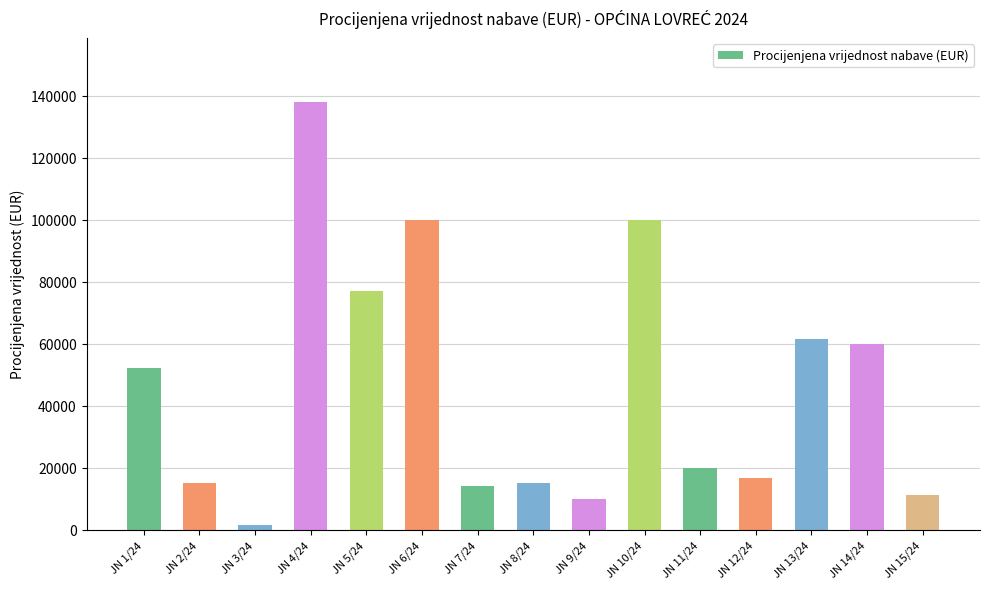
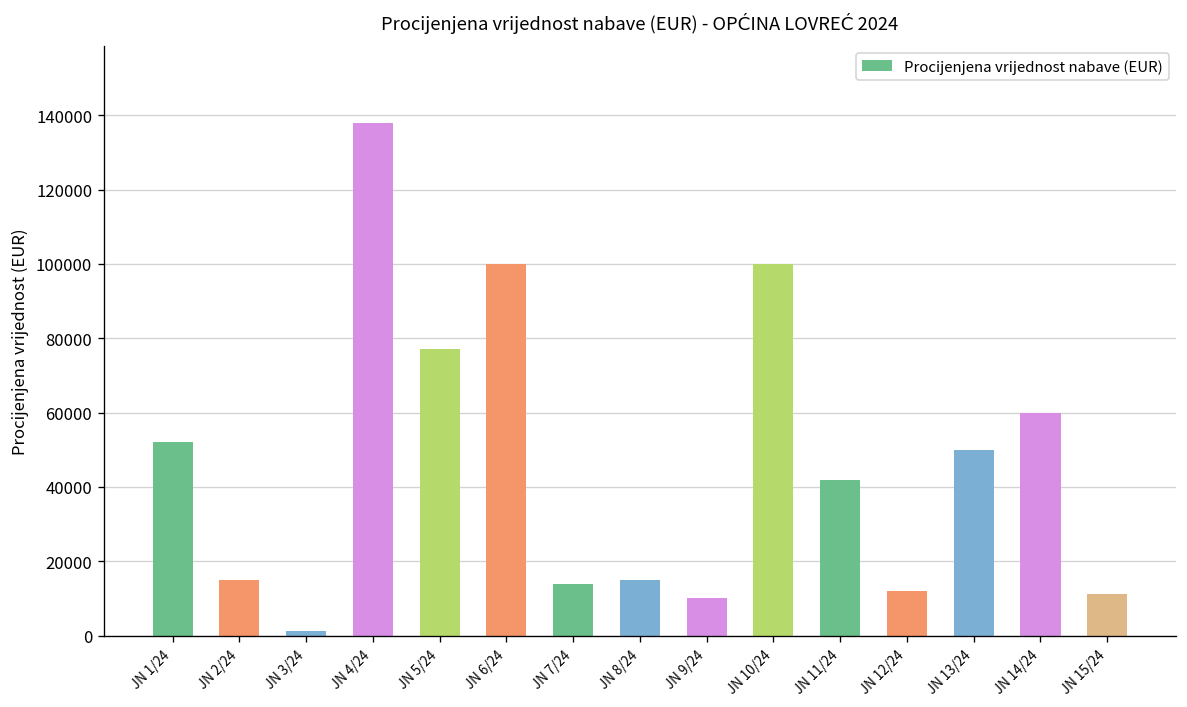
JN 11/24: 20000 -> 42000
JN 12/24: 17000 -> 12000
JN 13/24: 62000 -> 50000
